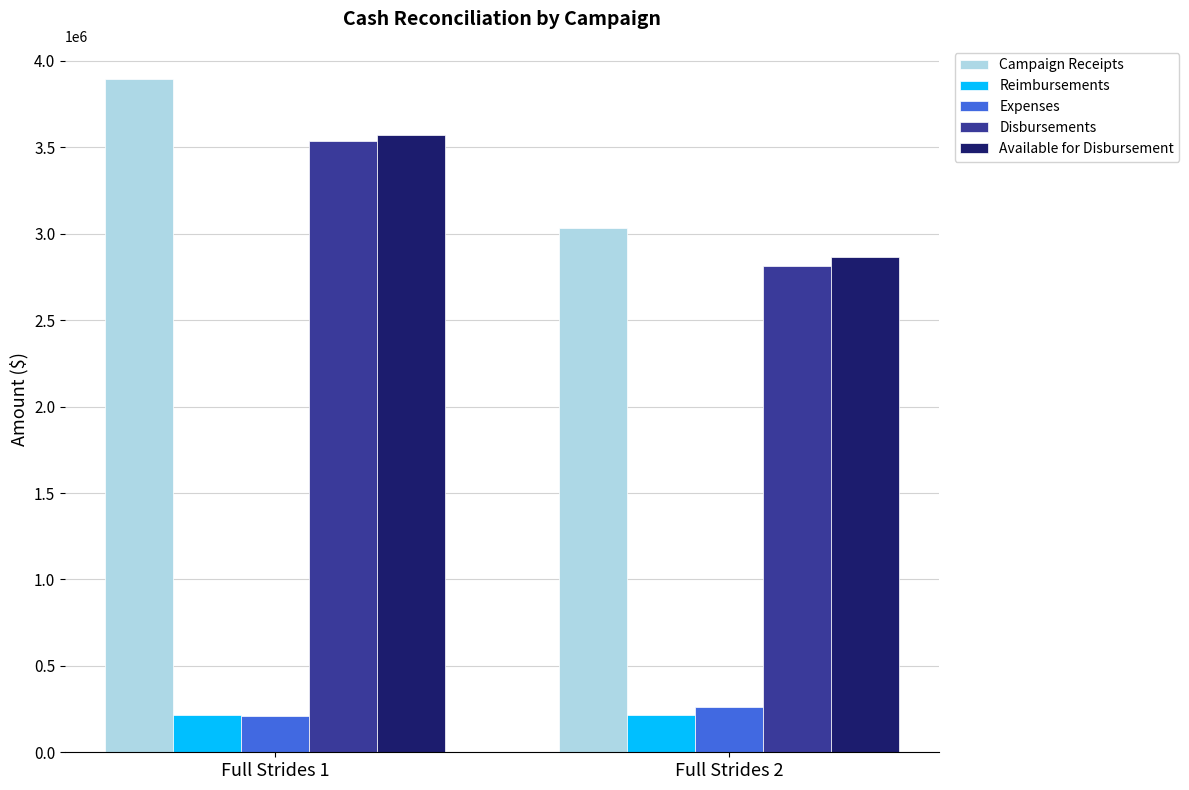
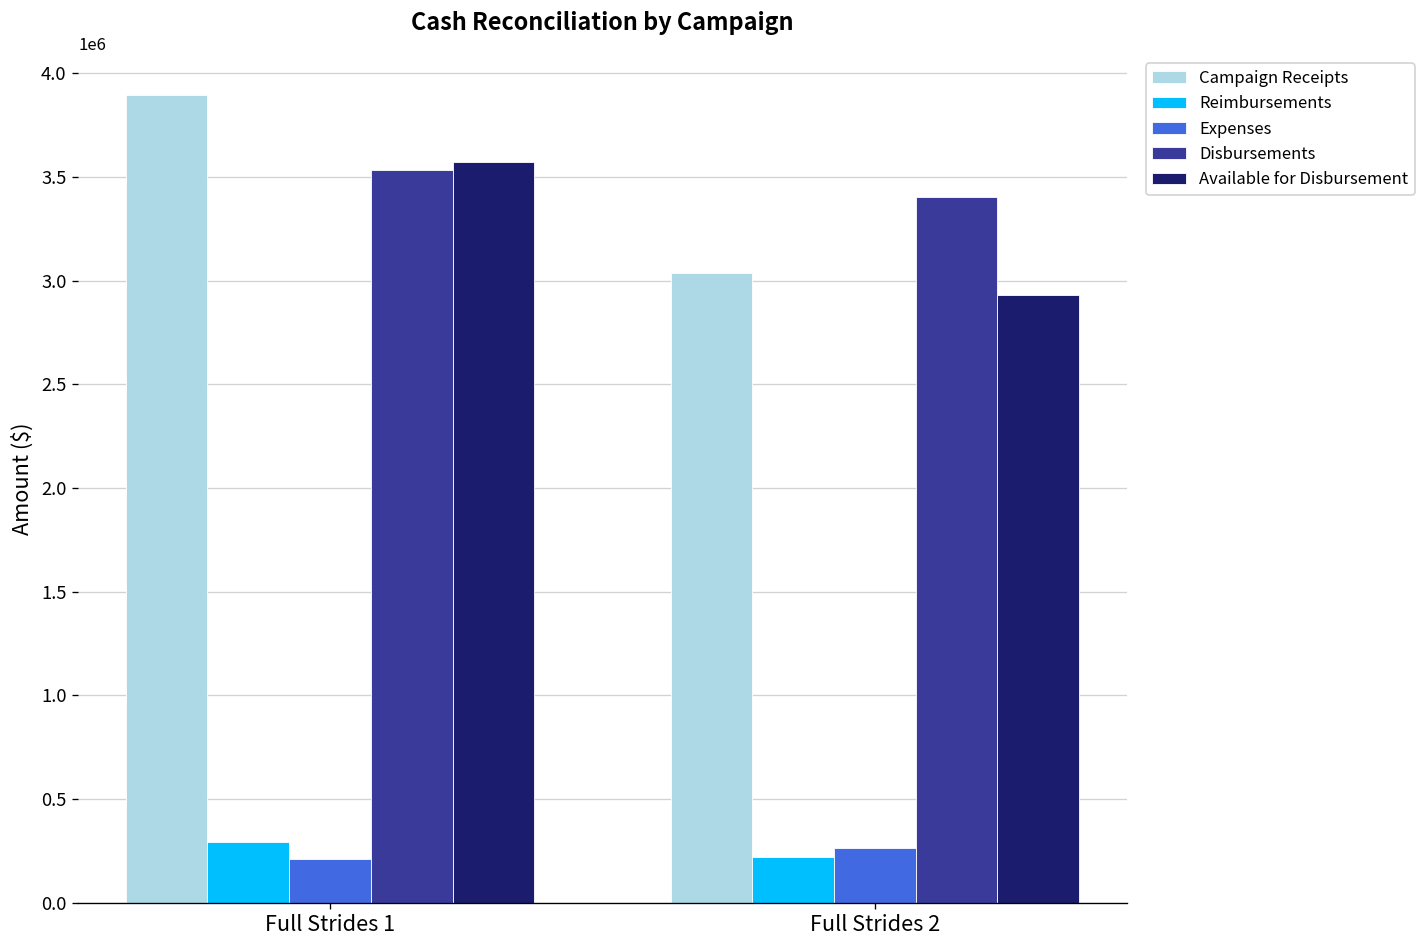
Reimbursements, Full Strides 1: 220000 -> 290000
Disbursements, Full Strides 2: 2810000 -> 3400000
Available for Disbursement, Full Strides 2: 2870000 -> 2930000
